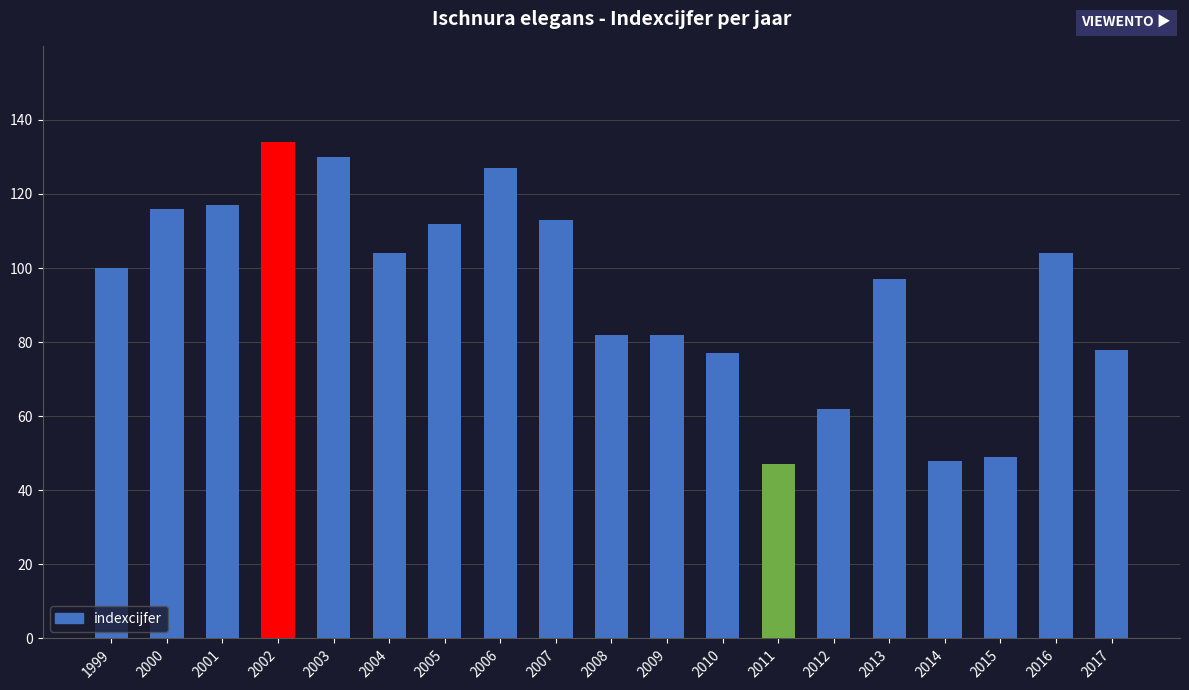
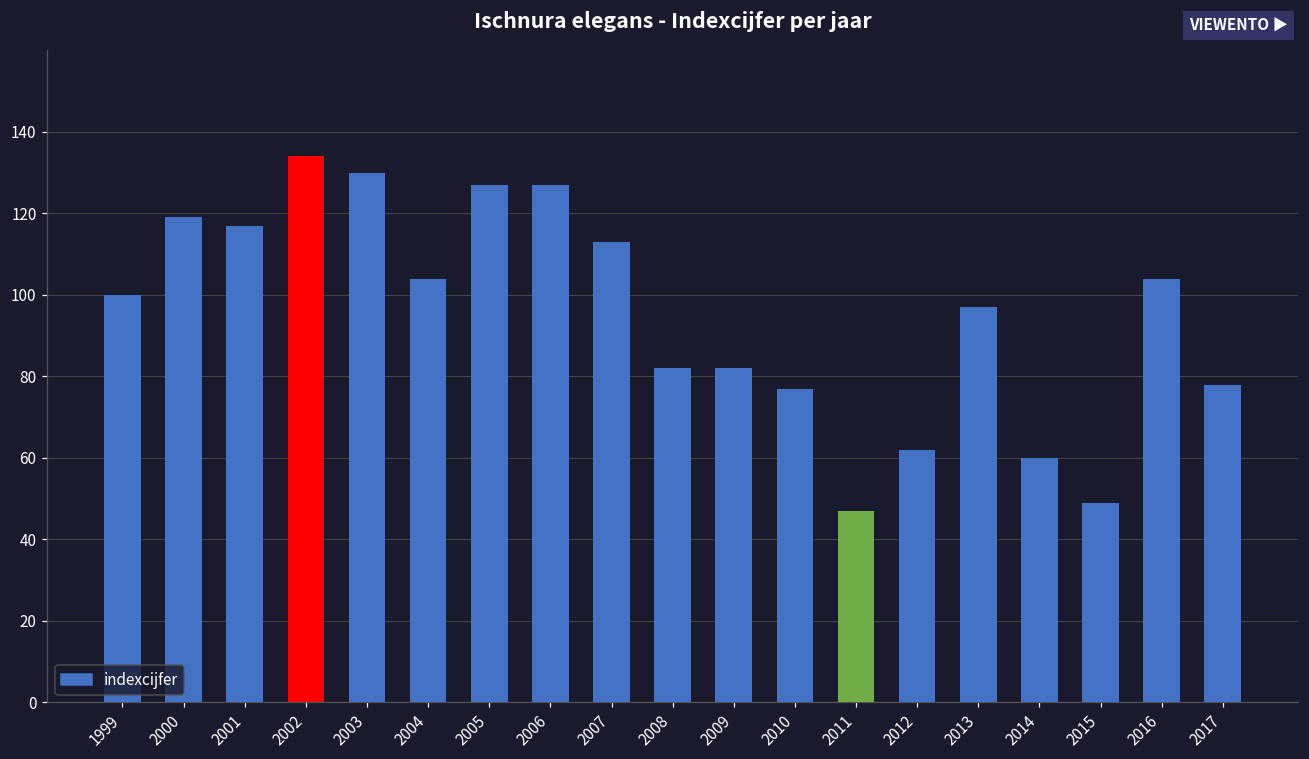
2000: 116 -> 119
2005: 112 -> 127
2014: 48 -> 60
